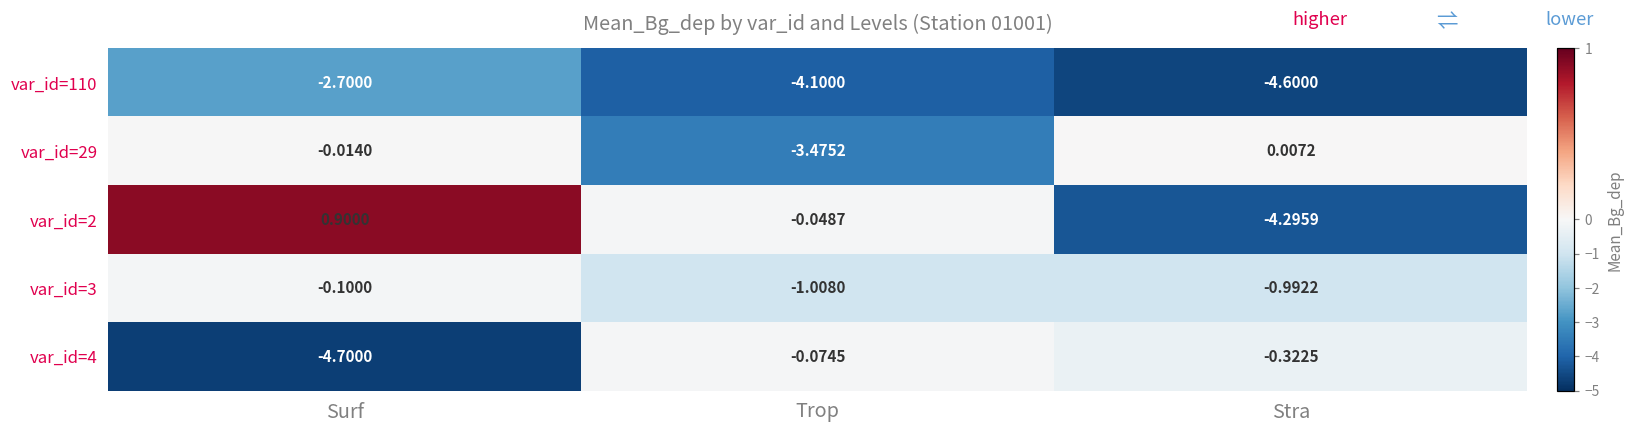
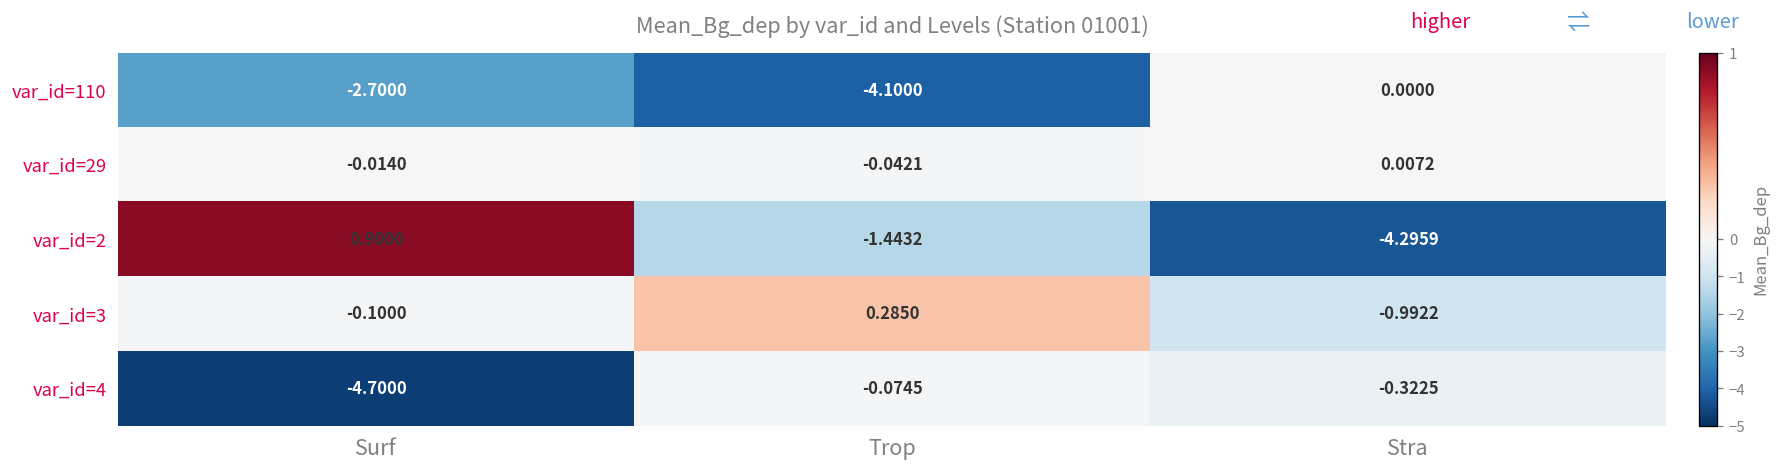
var_id=110, Stra: -4.6000 -> 0.0000
var_id=29, Trop: -3.4752 -> -0.0421
var_id=2, Trop: -0.0487 -> -1.4432
var_id=3, Trop: -1.0080 -> 0.2850
